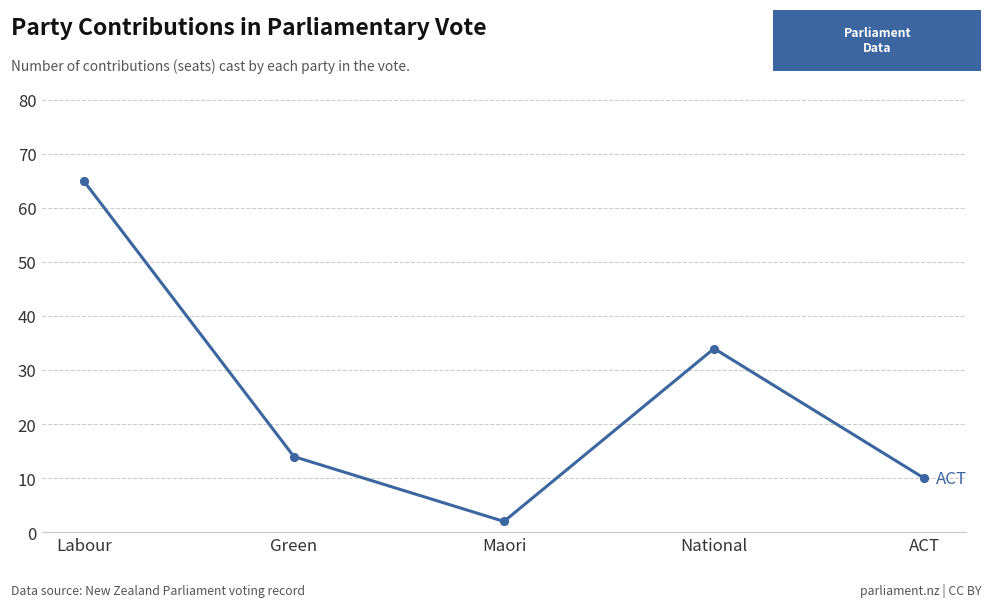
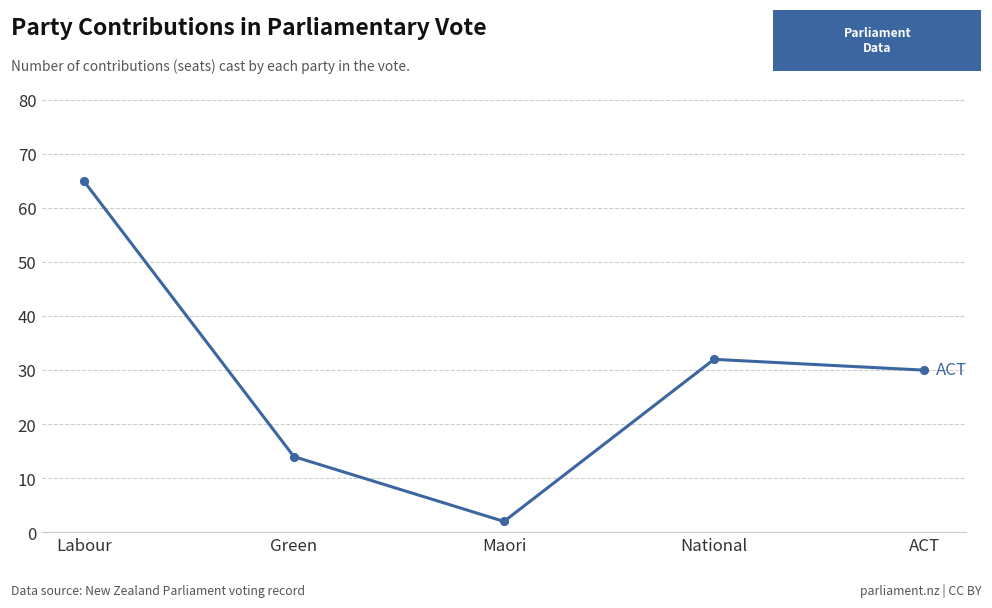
National: 34 -> 32
ACT: 10 -> 30
